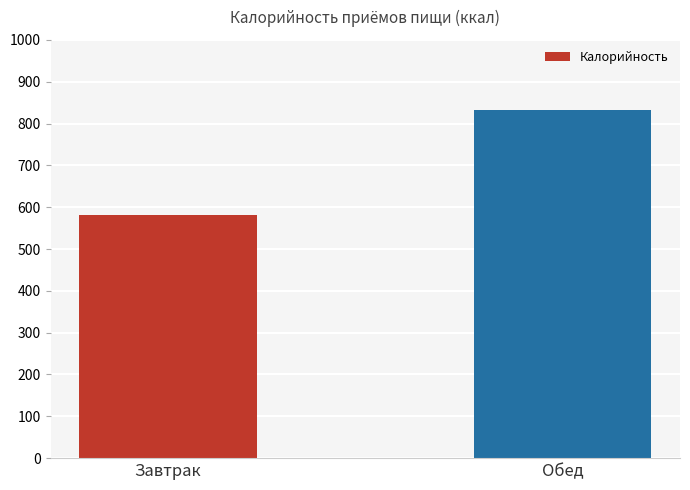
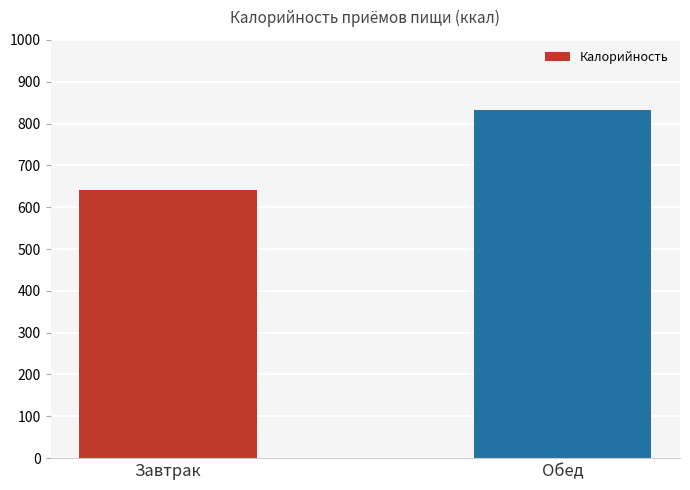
Завтрак: 580 -> 640
